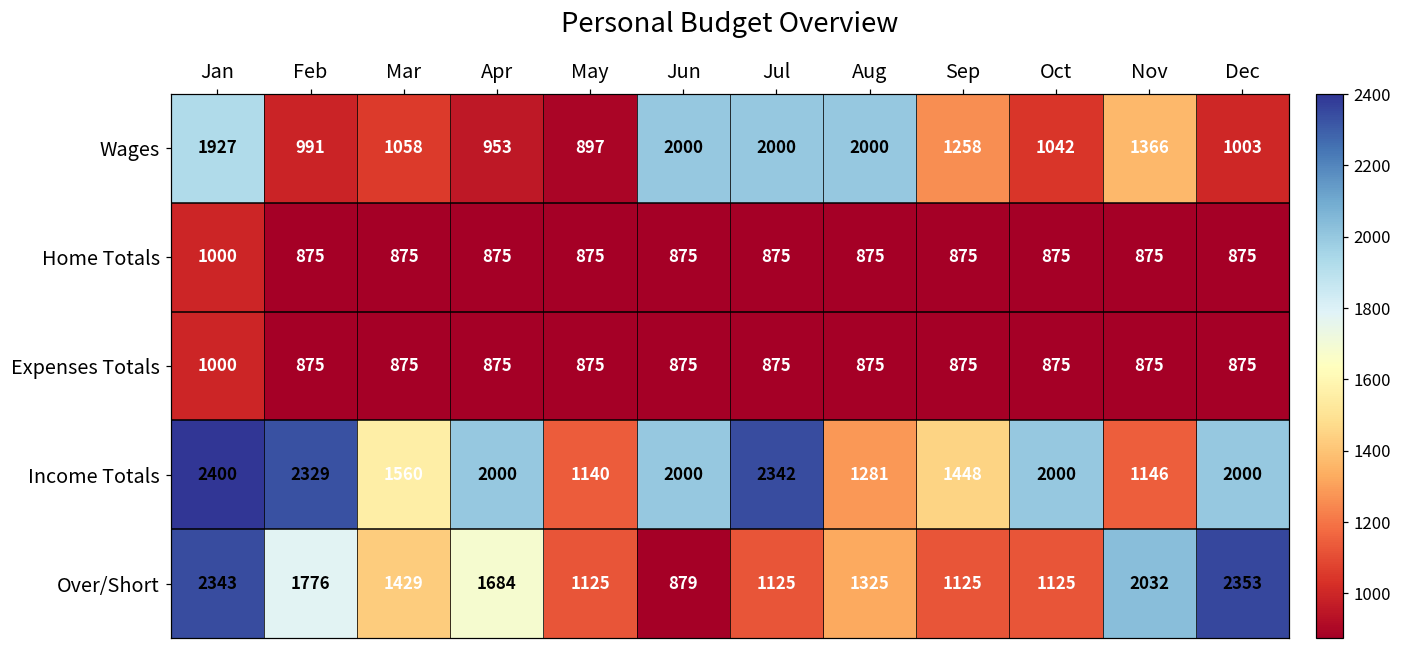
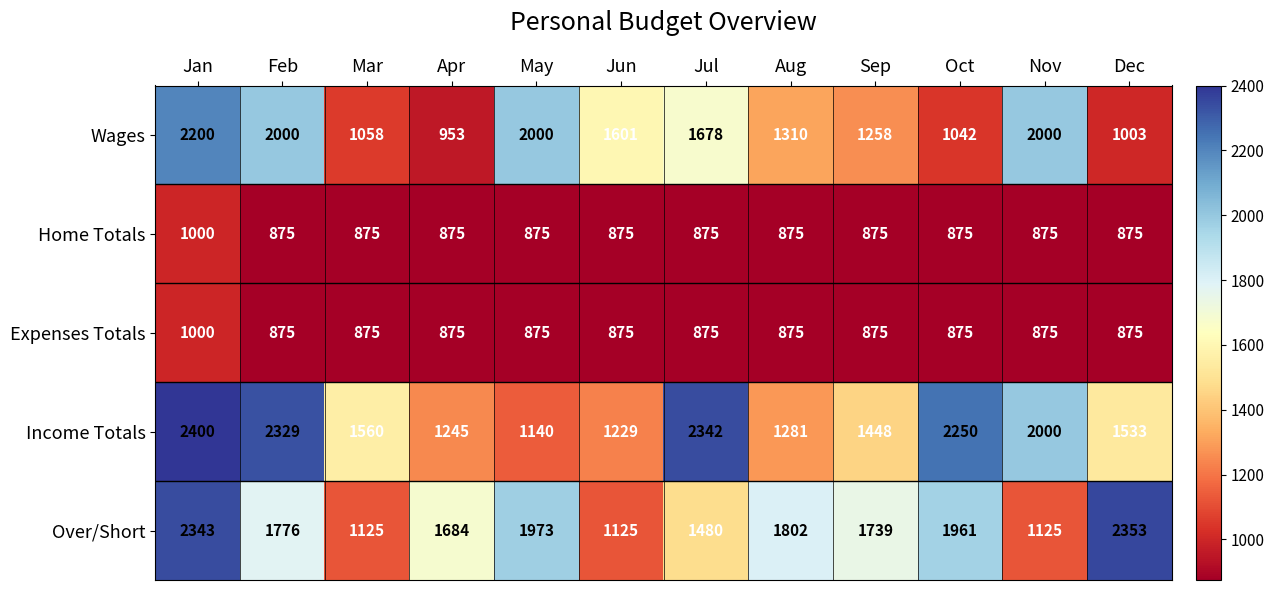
Wages, Jan: 1927 -> 2200
Wages, Feb: 991 -> 2000
Wages, May: 897 -> 2000
Wages, Jun: 2000 -> 1601
Wages, Jul: 2000 -> 1678
Wages, Aug: 2000 -> 1310
Wages, Nov: 1366 -> 2000
Income Totals, Apr: 2000 -> 1245
Income Totals, Jun: 2000 -> 1229
Income Totals, Oct: 2000 -> 2250
Income Totals, Nov: 1146 -> 2000
Income Totals, Dec: 2000 -> 1533
Over/Short, Mar: 1429 -> 1125
Over/Short, May: 1125 -> 1973
Over/Short, Jun: 879 -> 1125
Over/Short, Jul: 1125 -> 1480
Over/Short, Aug: 1325 -> 1802
Over/Short, Sep: 1125 -> 1739
Over/Short, Oct: 1125 -> 1961
Over/Short, Nov: 2032 -> 1125
